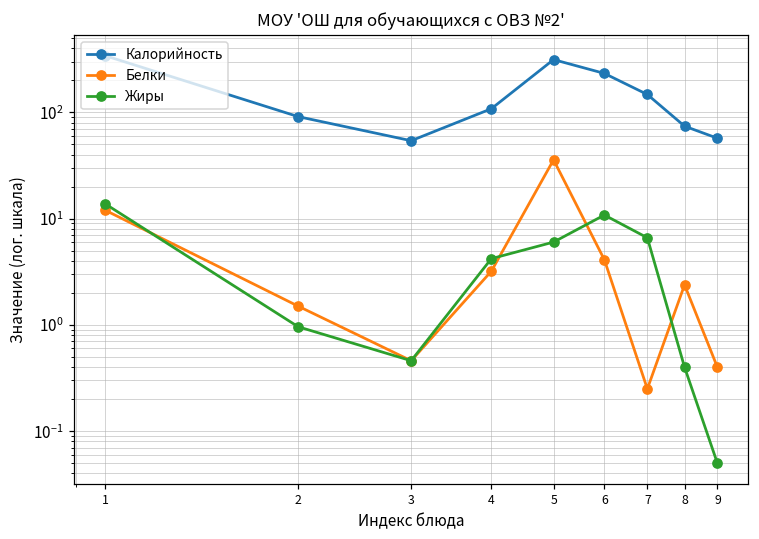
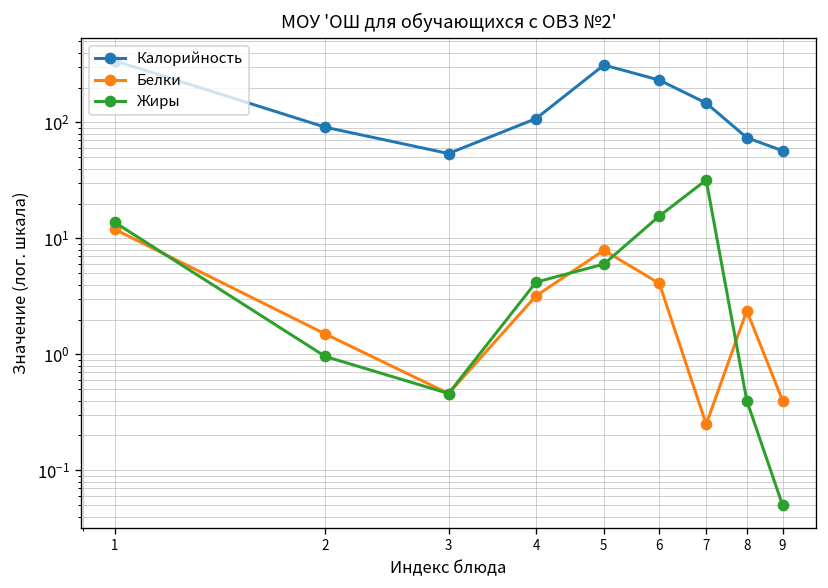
Белки, 5: 36 -> 8
Жиры, 6: 11 -> 16
Жиры, 7: 7 -> 32
